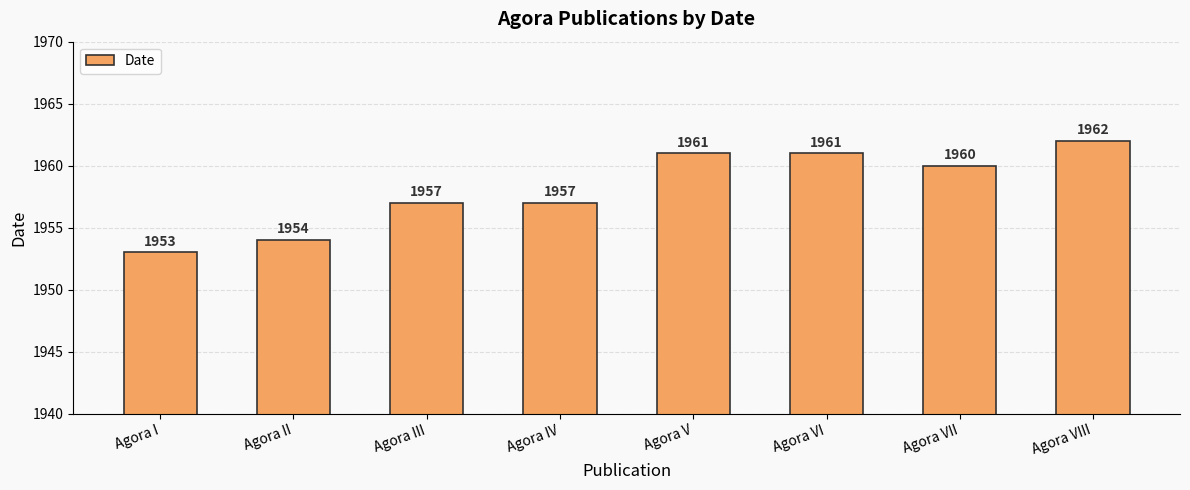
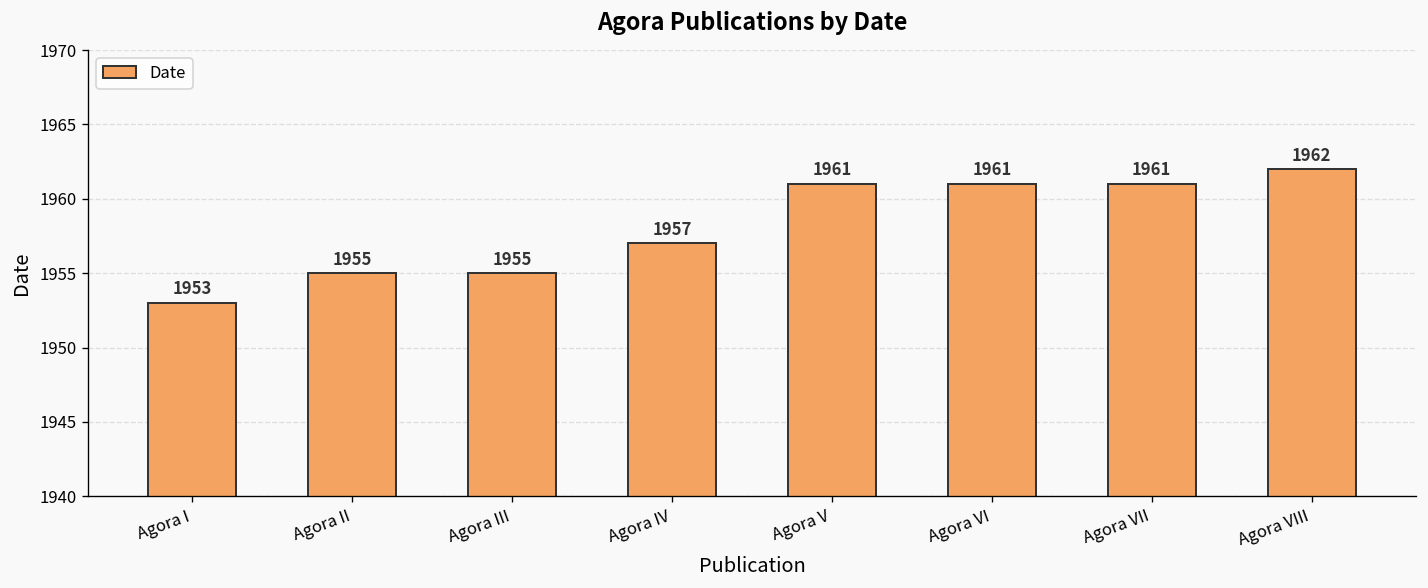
Agora II: 1954 -> 1955
Agora III: 1957 -> 1955
Agora VII: 1960 -> 1961
